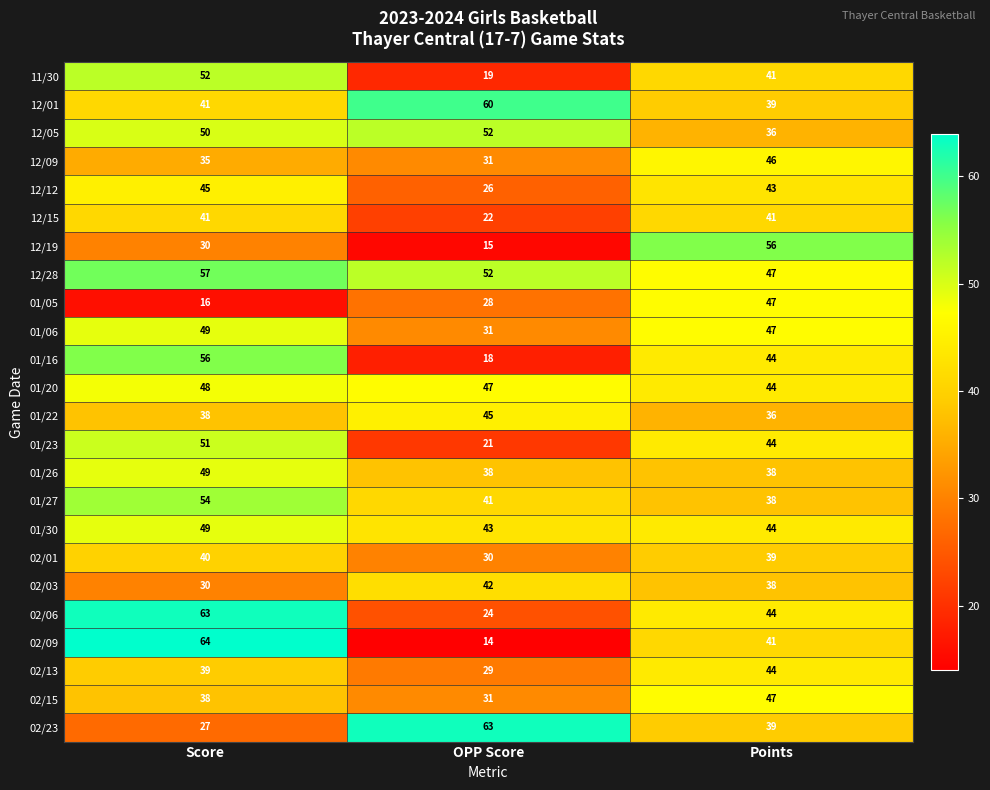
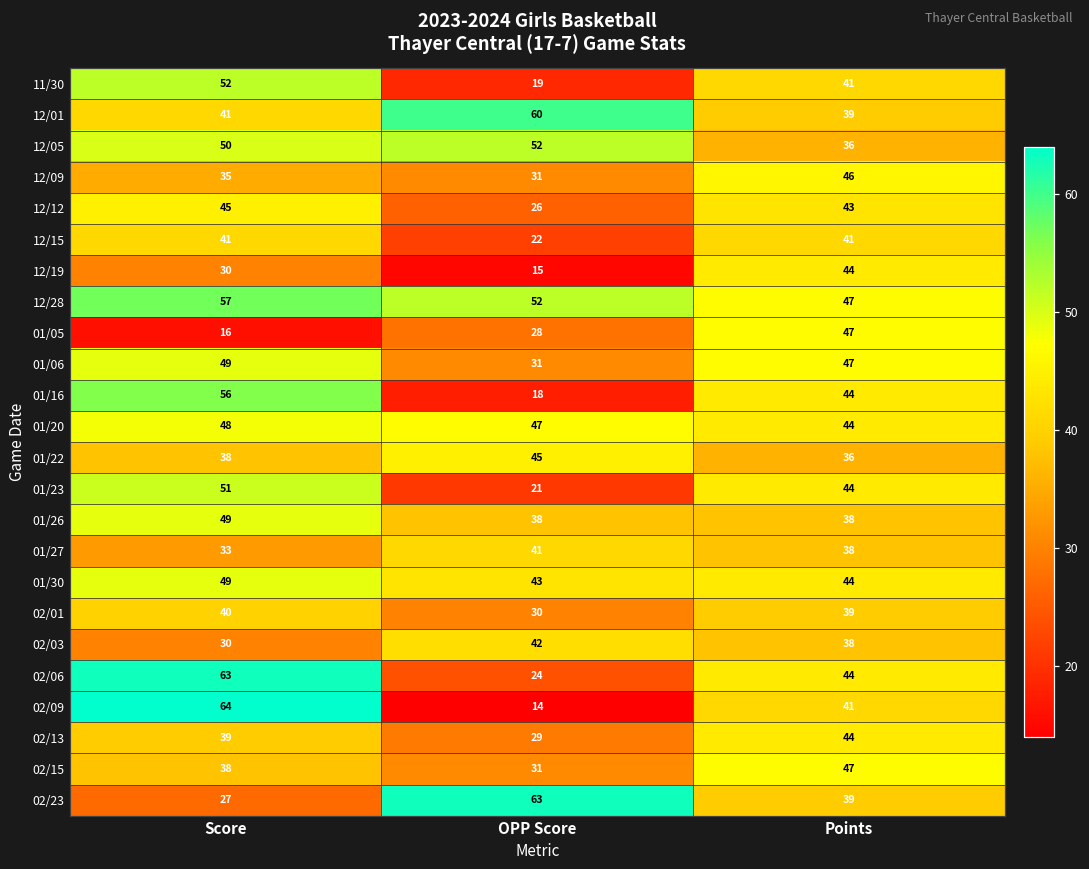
12/19, Points: 56 -> 44
01/27, Score: 54 -> 33
